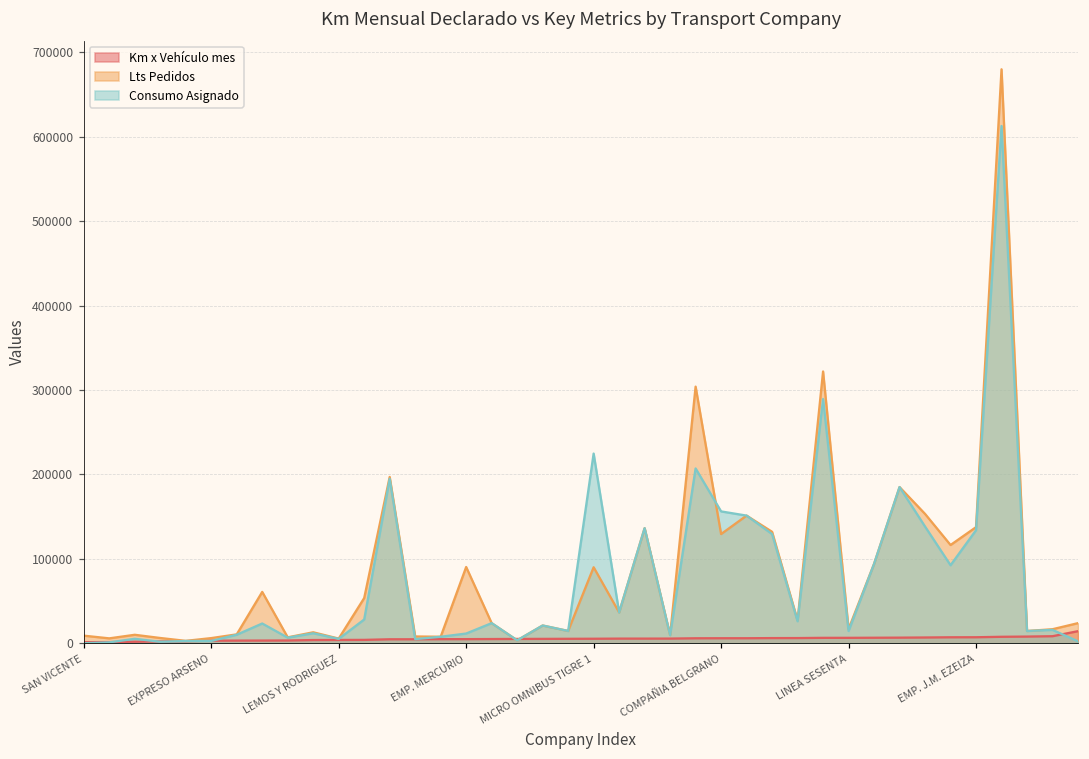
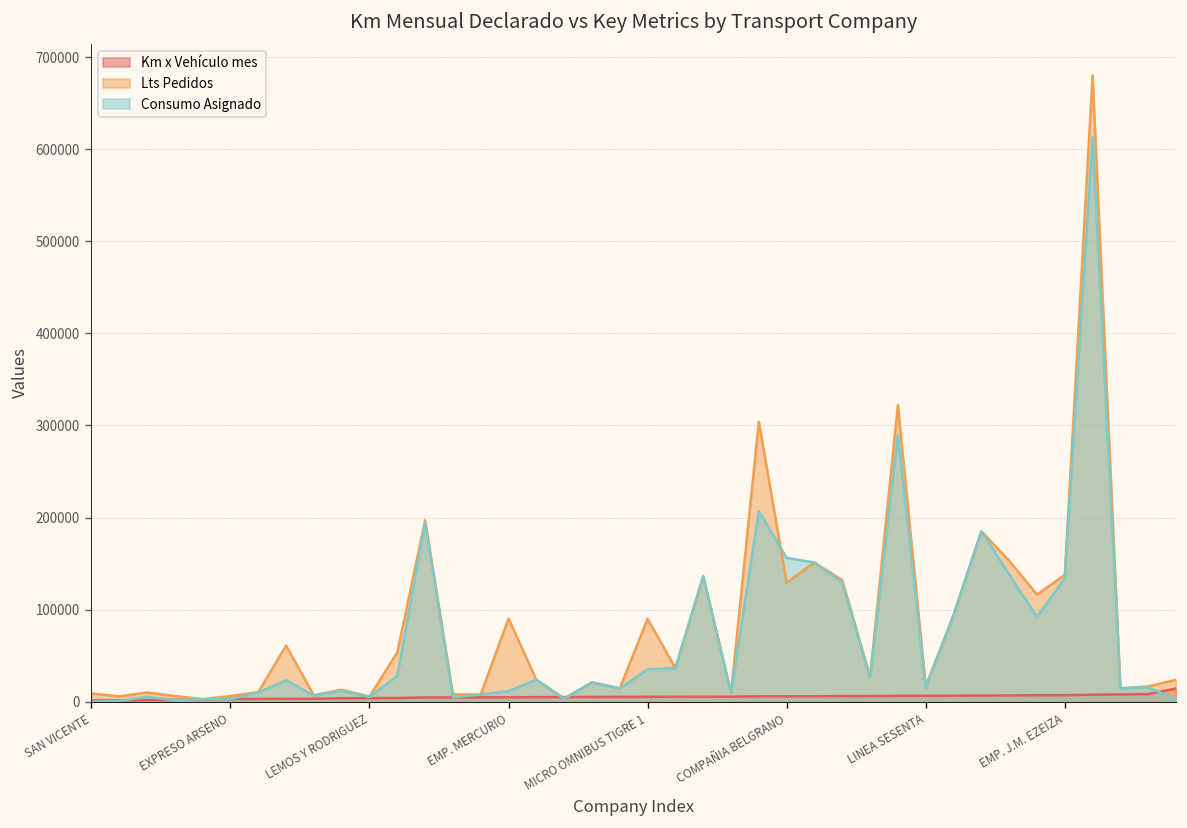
Consumo Asignado, MICRO OMNIBUS TIGRE 1: 220000 -> 40000
